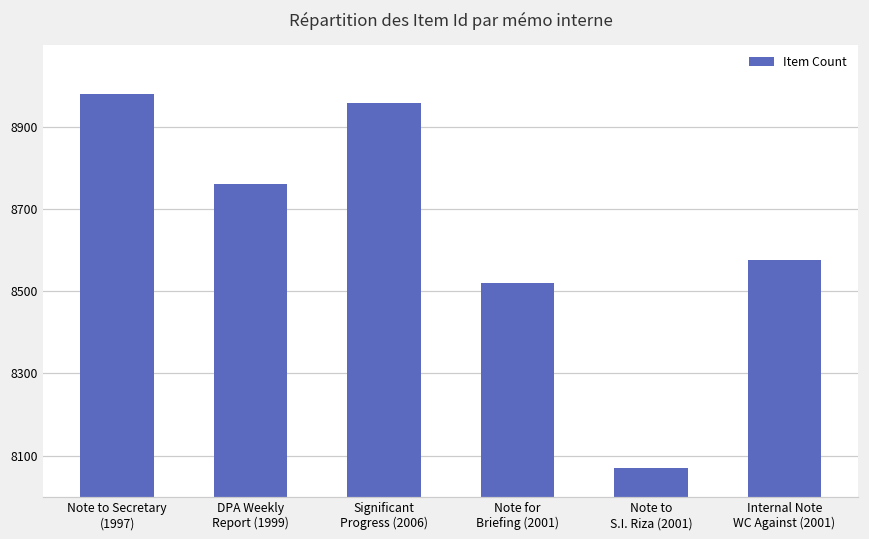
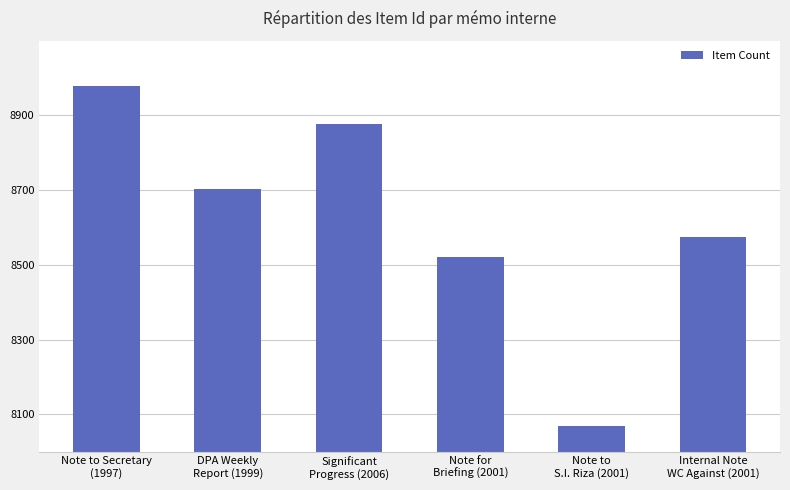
DPA Weekly Report (1999): 8760 -> 8700
Significant Progress (2006): 8960 -> 8880
